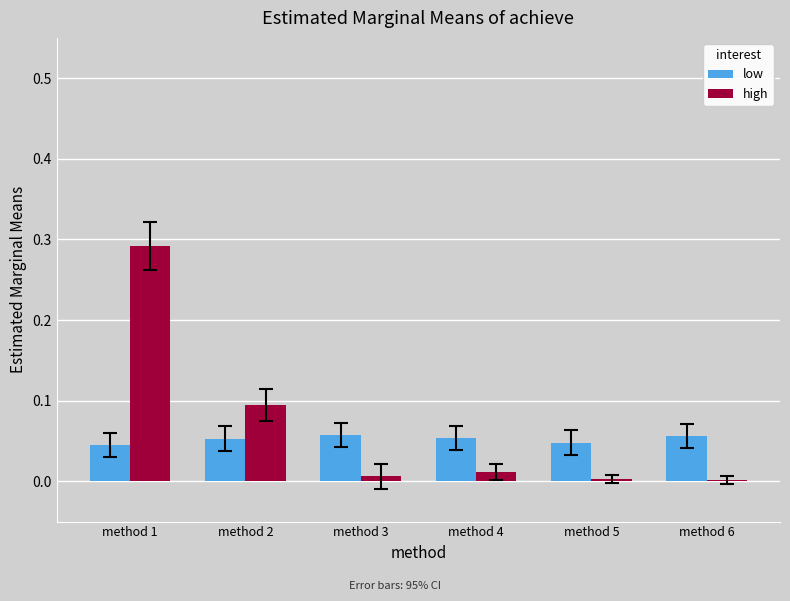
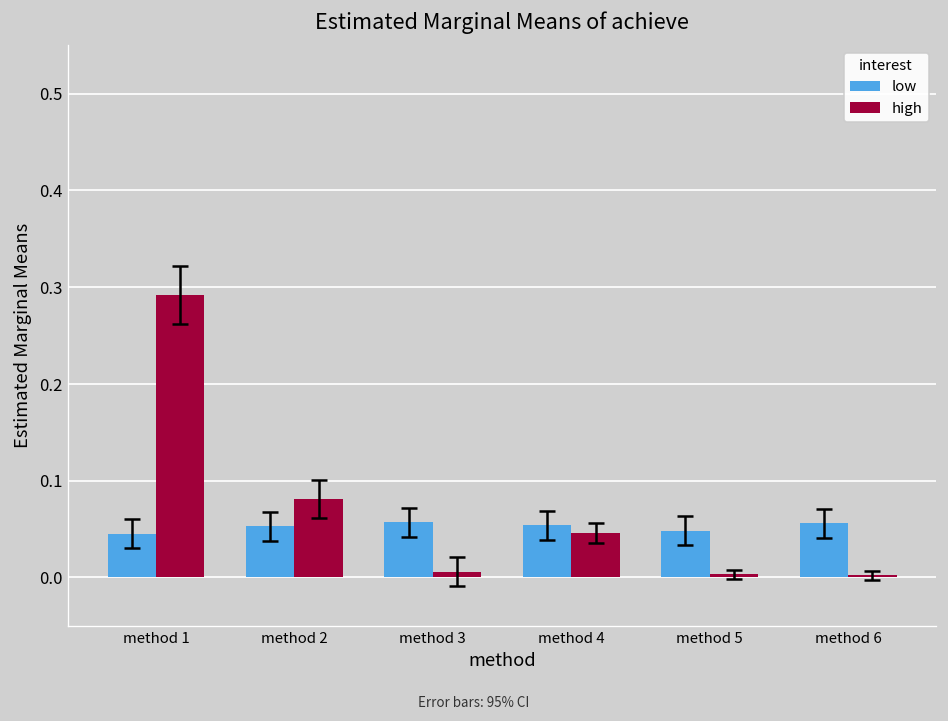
high, method 2: 0.10 -> 0.08
high, method 4: 0.01 -> 0.05
